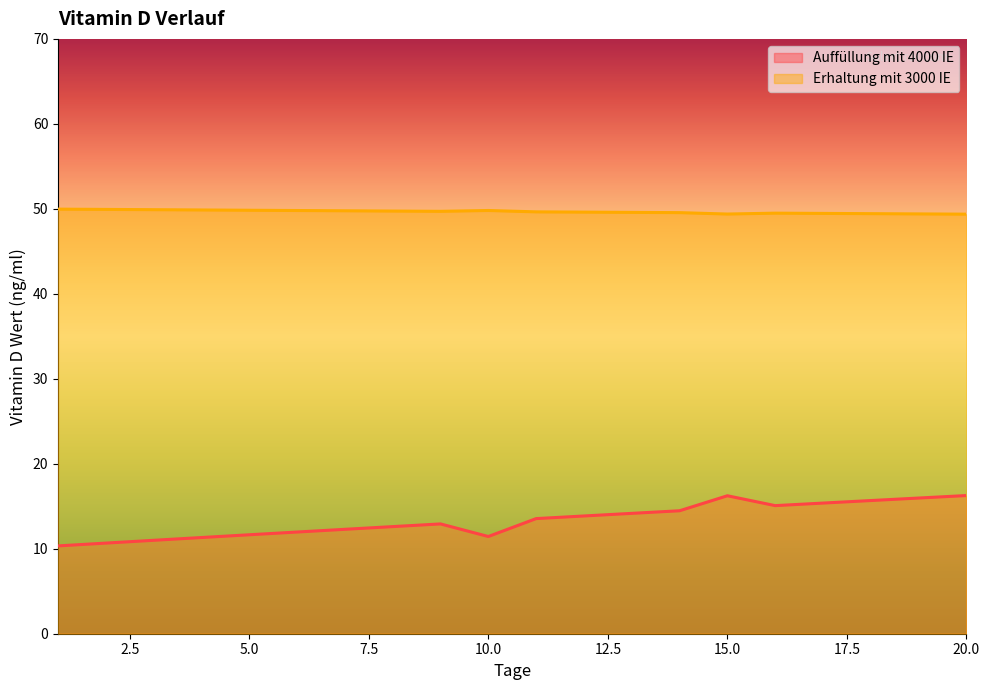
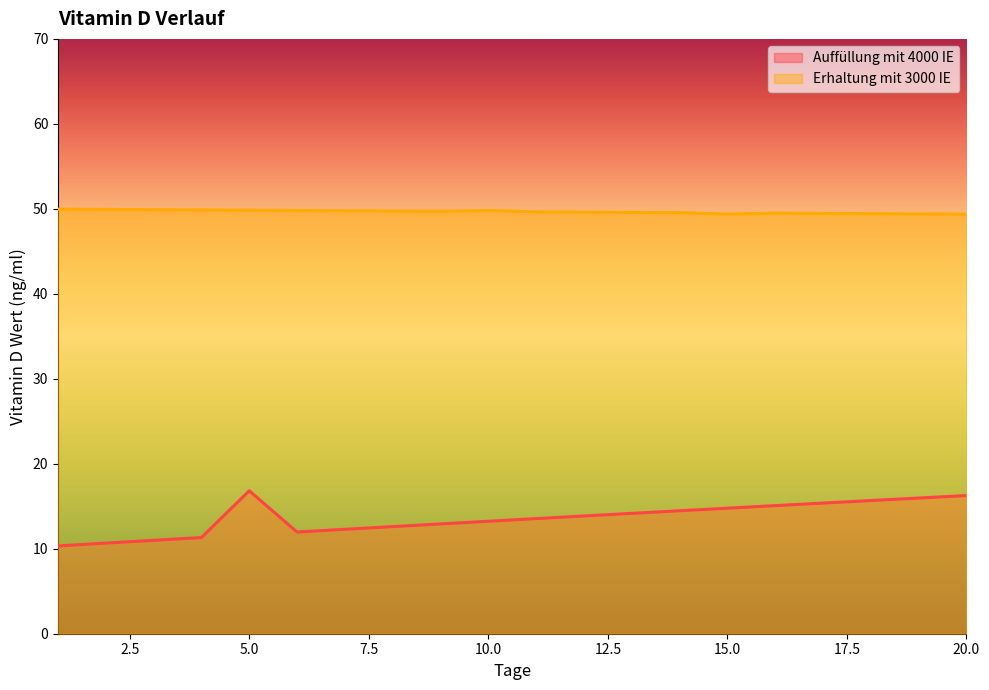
Auffüllung mit 4000 IE, 5.0: 12 -> 17
Auffüllung mit 4000 IE, 10.0: 11 -> 13
Auffüllung mit 4000 IE, 15.0: 16 -> 15
